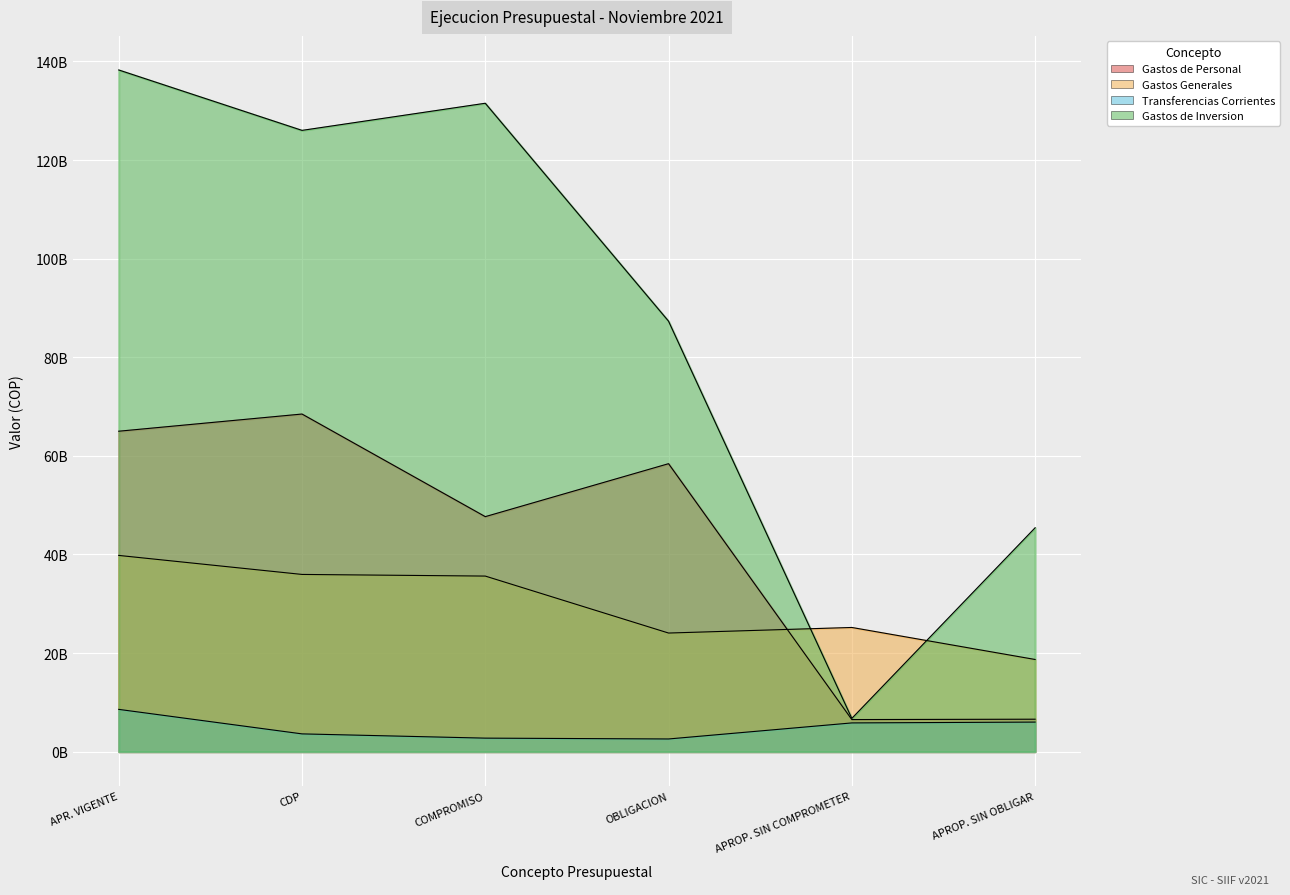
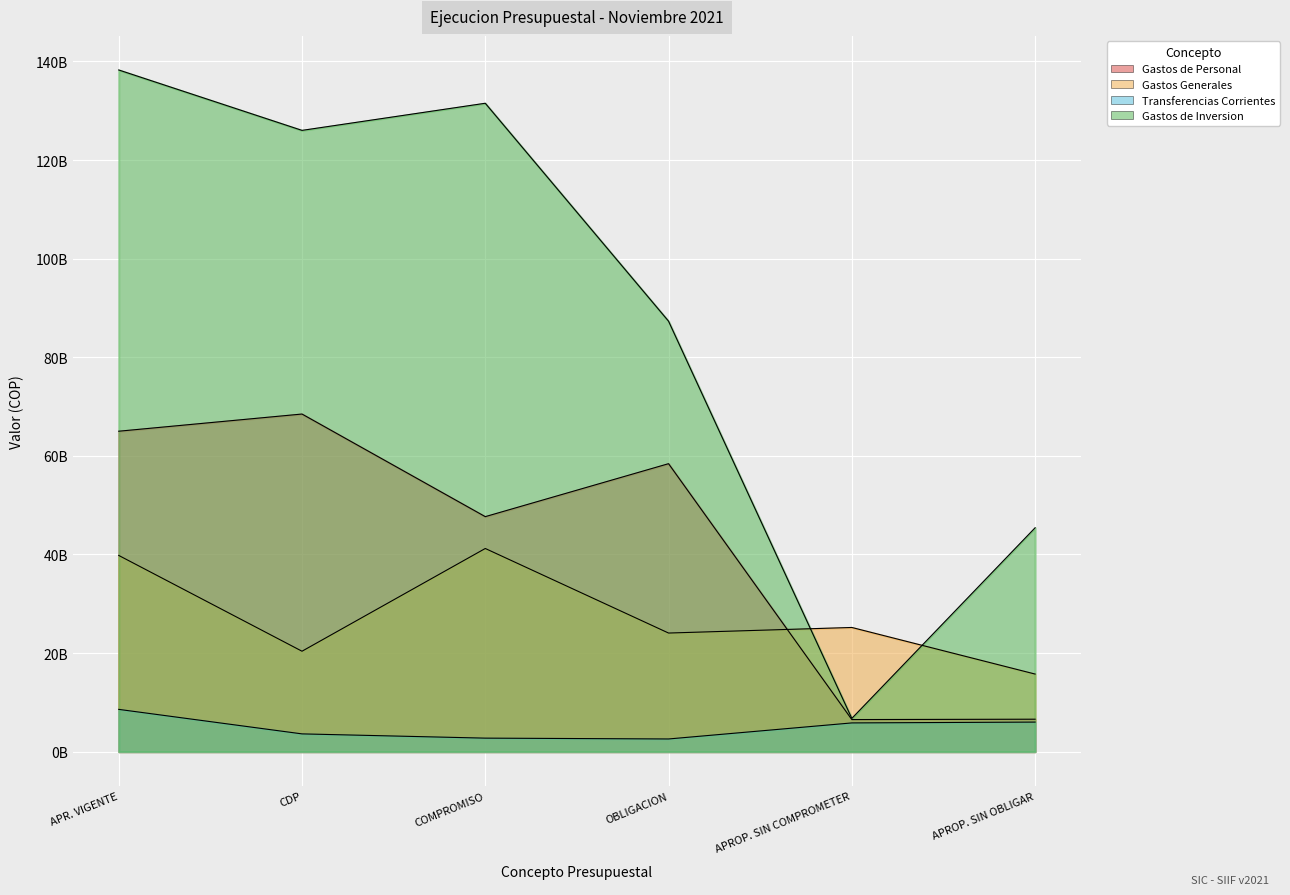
Gastos Generales, CDP: 36000000000 -> 20000000000
Gastos Generales, COMPROMISO: 36000000000 -> 41000000000
Gastos Generales, APROP. SIN OBLIGAR: 19000000000 -> 16000000000
